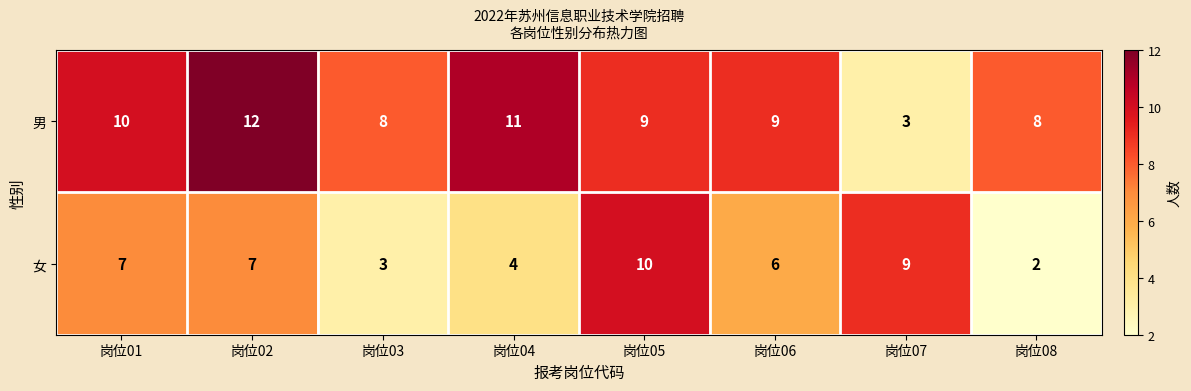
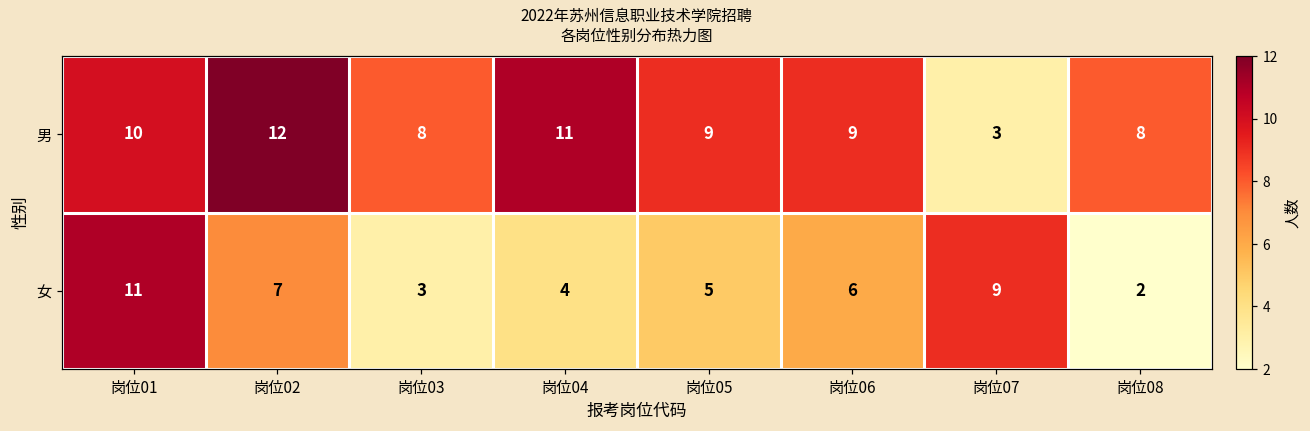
女, 岗位01: 7 -> 11
女, 岗位05: 10 -> 5
